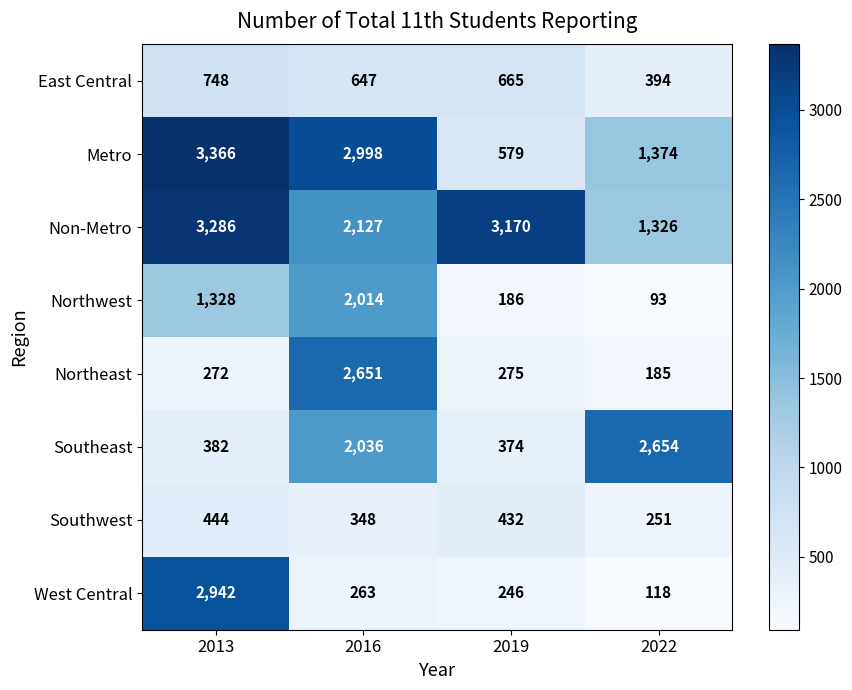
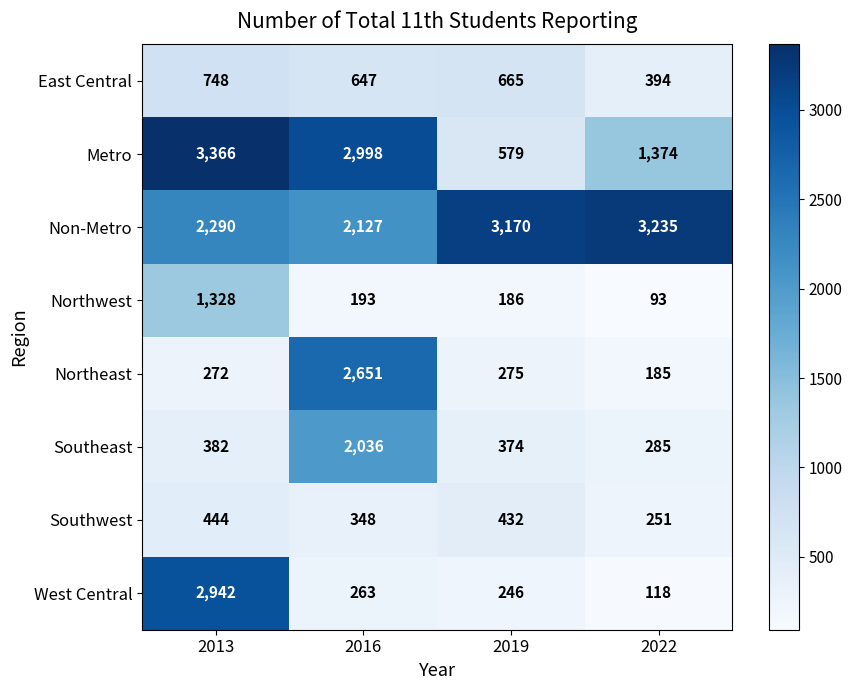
Non-Metro, 2013: 3,286 -> 2,290
Non-Metro, 2022: 1,326 -> 3,235
Northwest, 2016: 2,014 -> 193
Southeast, 2022: 2,654 -> 285
